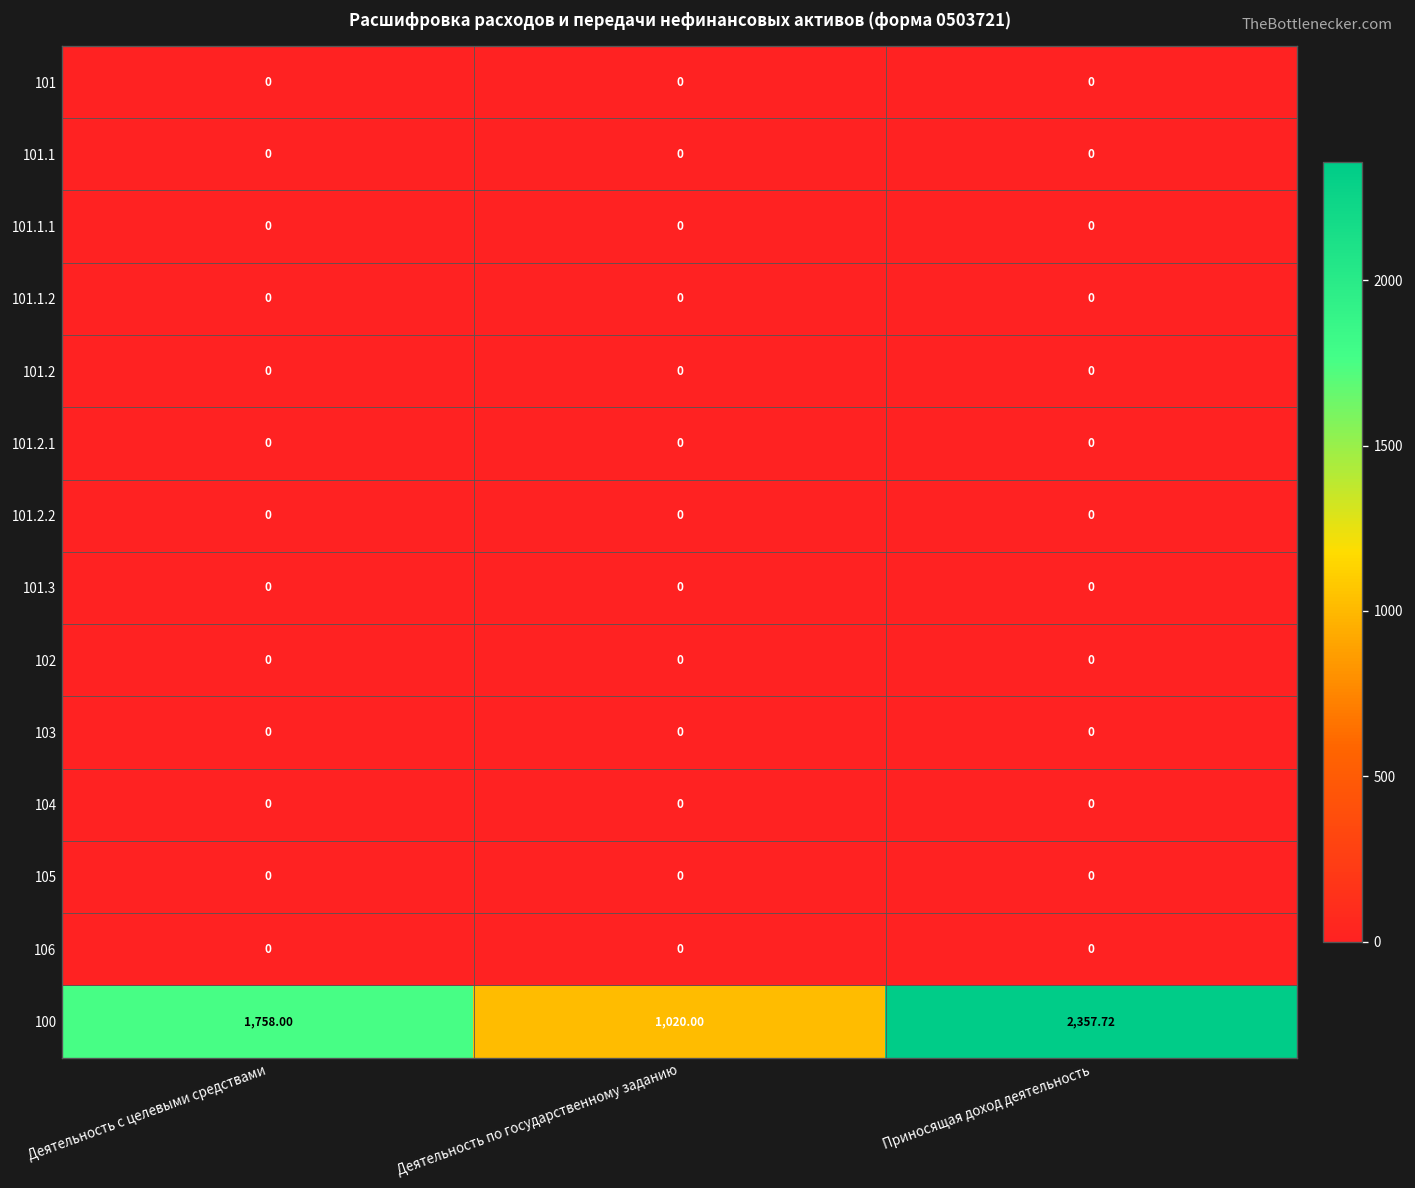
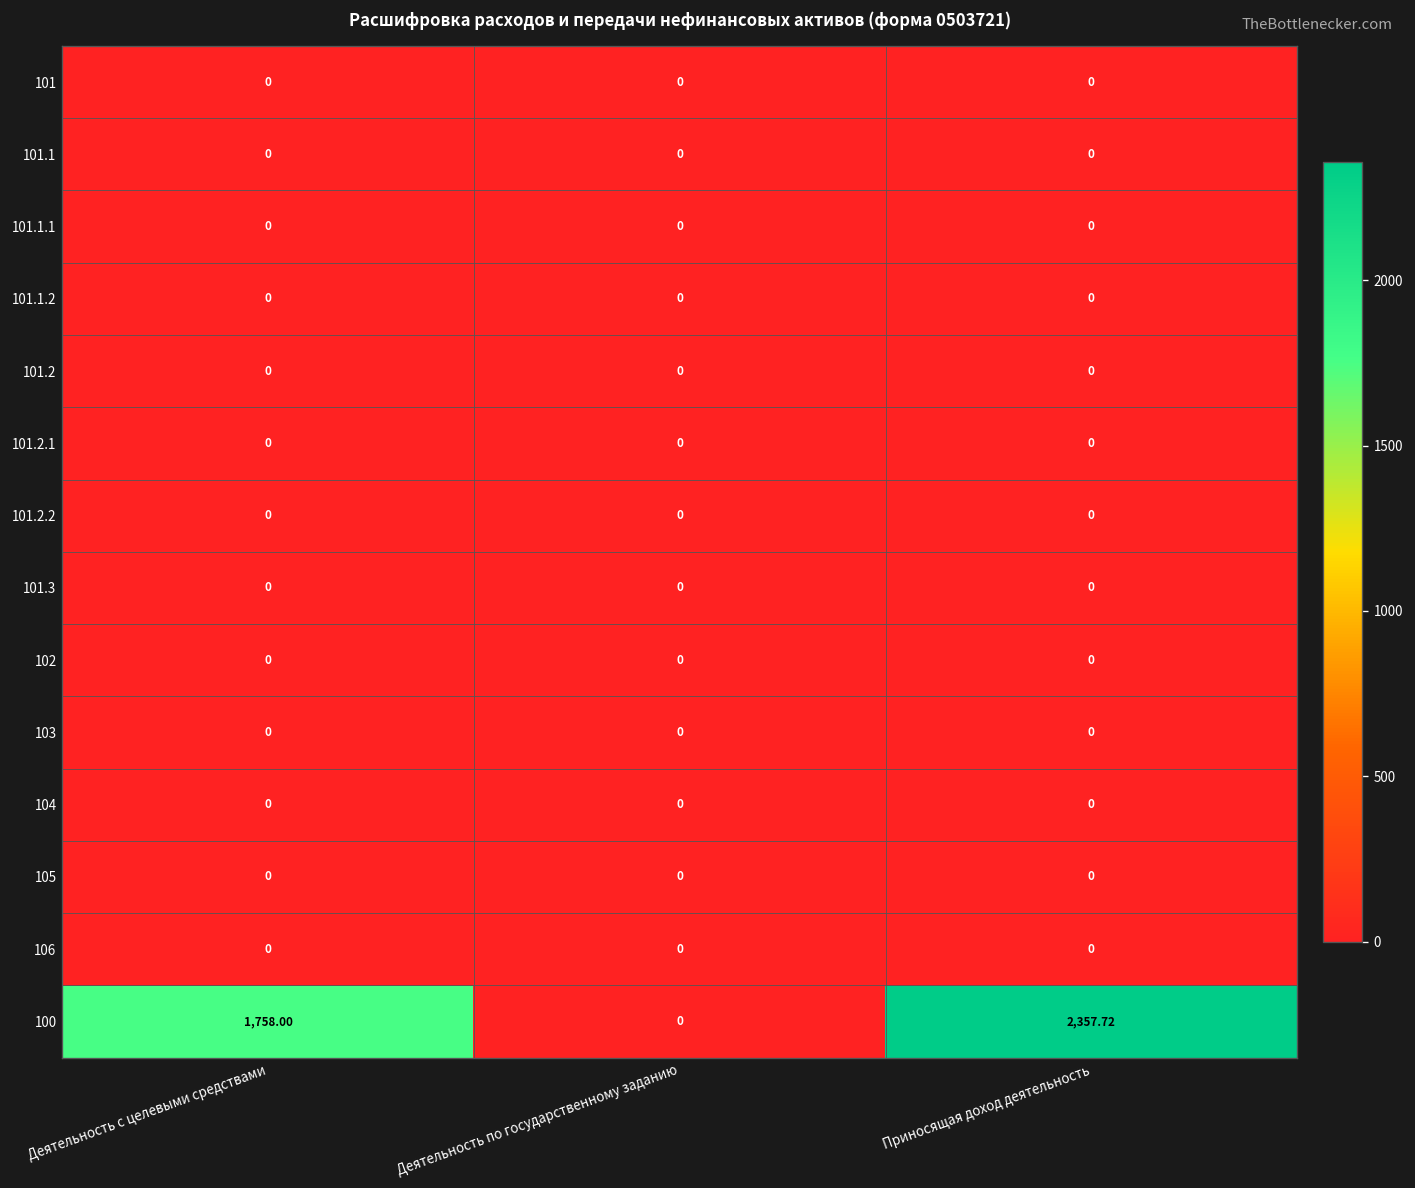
100, Деятельность по государственному заданию: 1,020.00 -> 0
